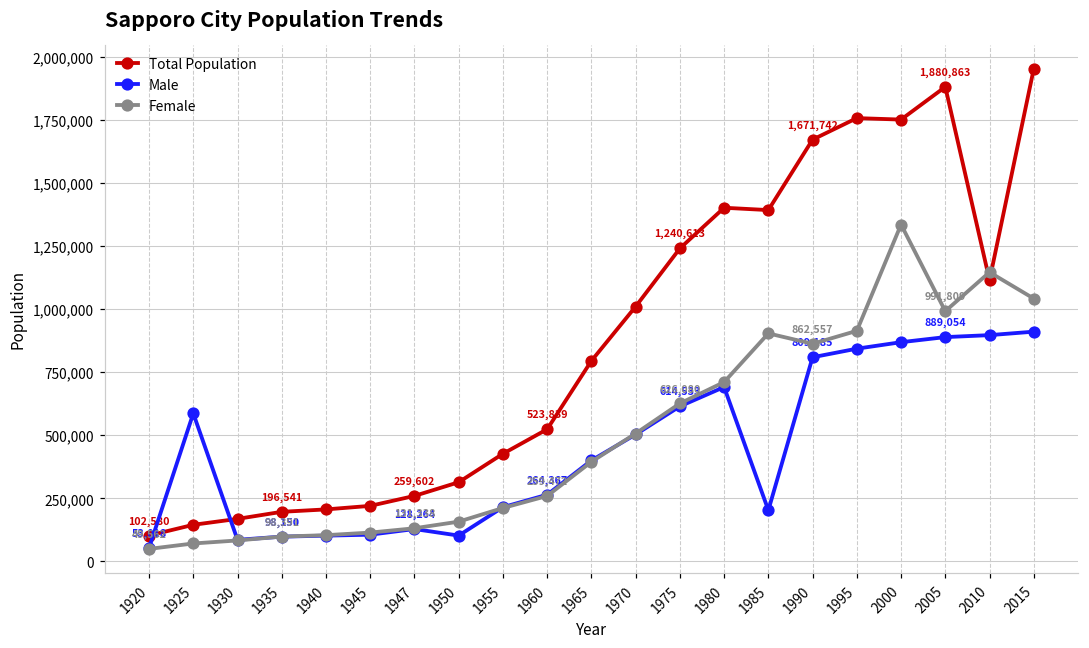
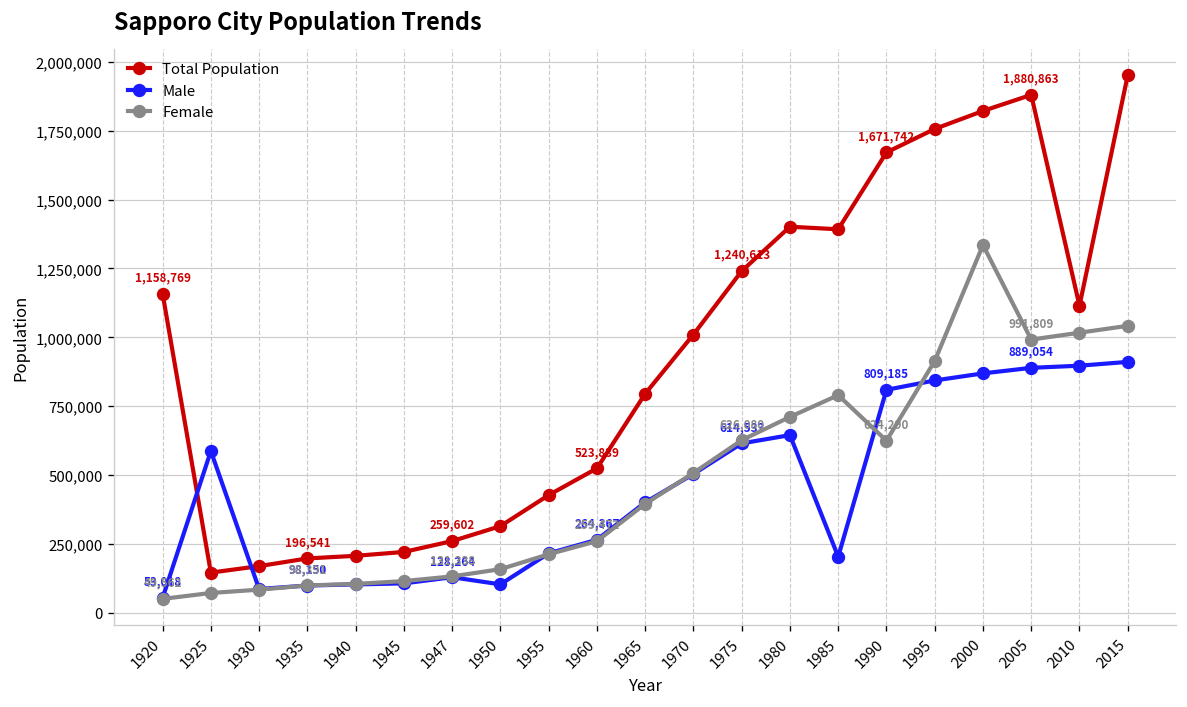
Total Population, 1920: 102,580 -> 1,158,769
Male, 1980: 690,000 -> 640,000
Female, 1985: 900,000 -> 790,000
Female, 1990: 862,557 -> 624,290
Total Population, 2000: 1,750,000 -> 1,820,000
Female, 2010: 1,150,000 -> 1,020,000
